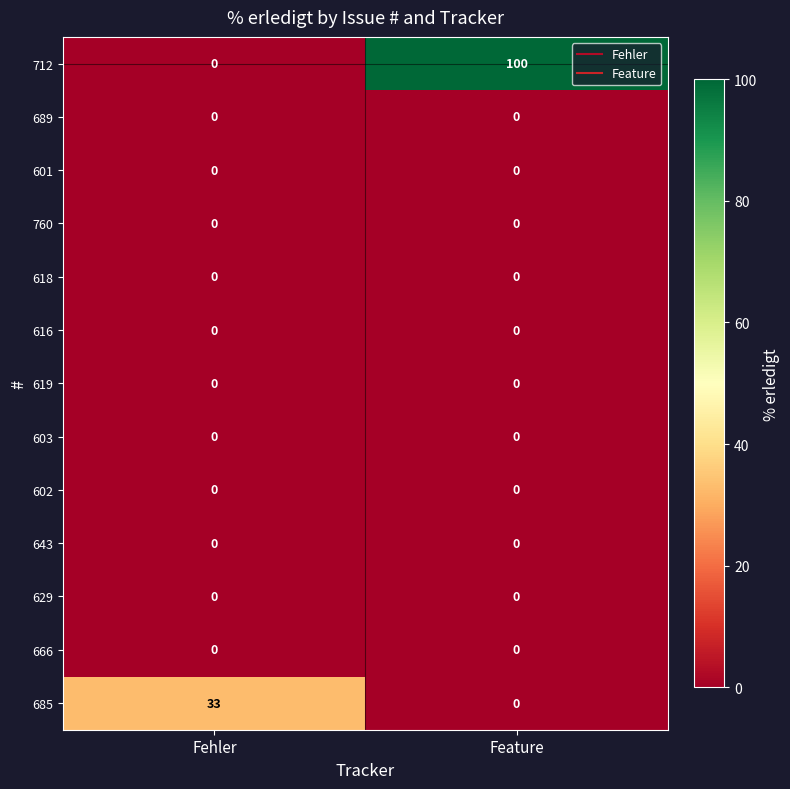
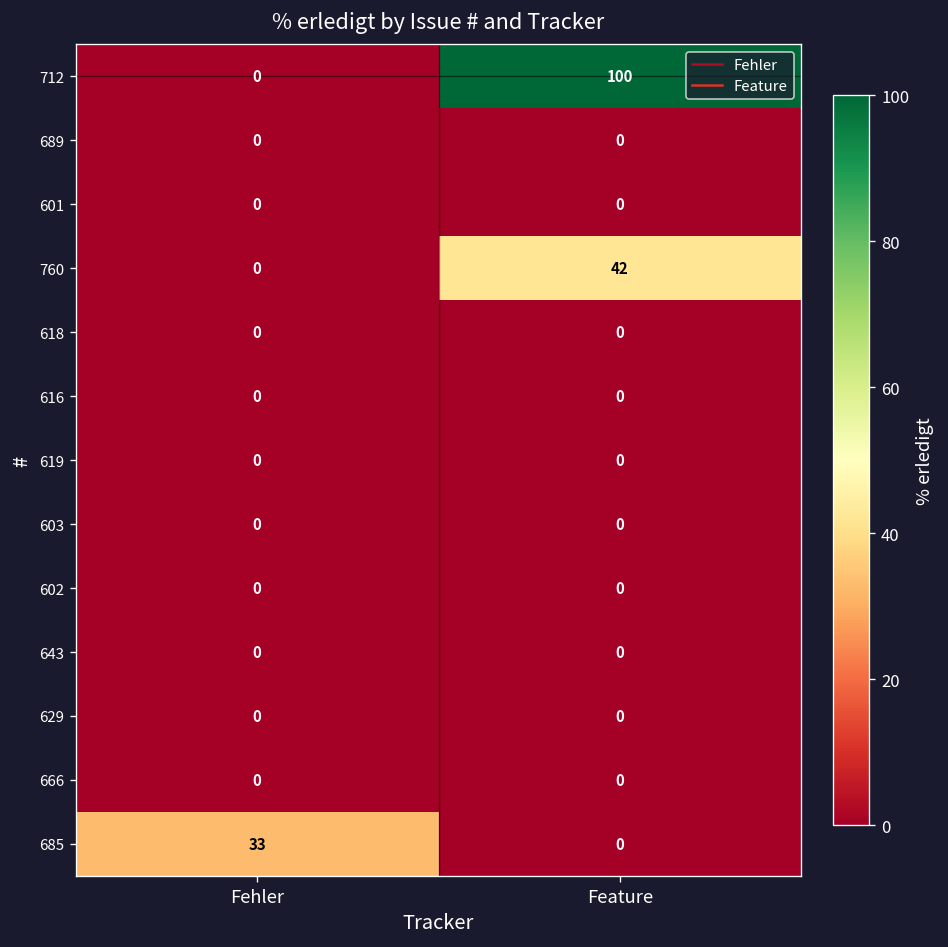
760, Feature: 0 -> 42
